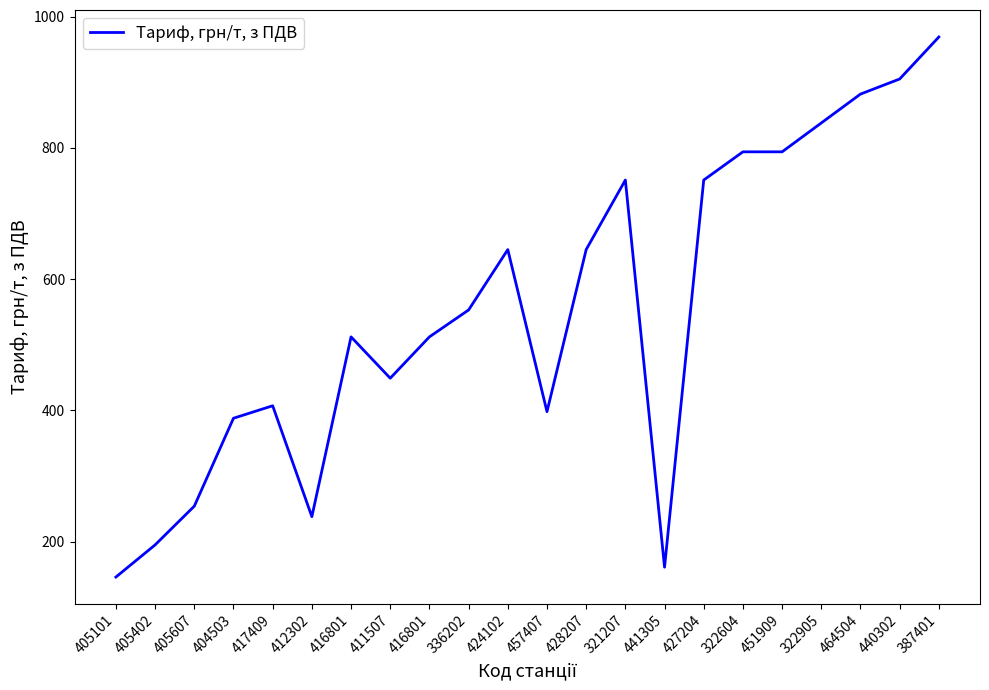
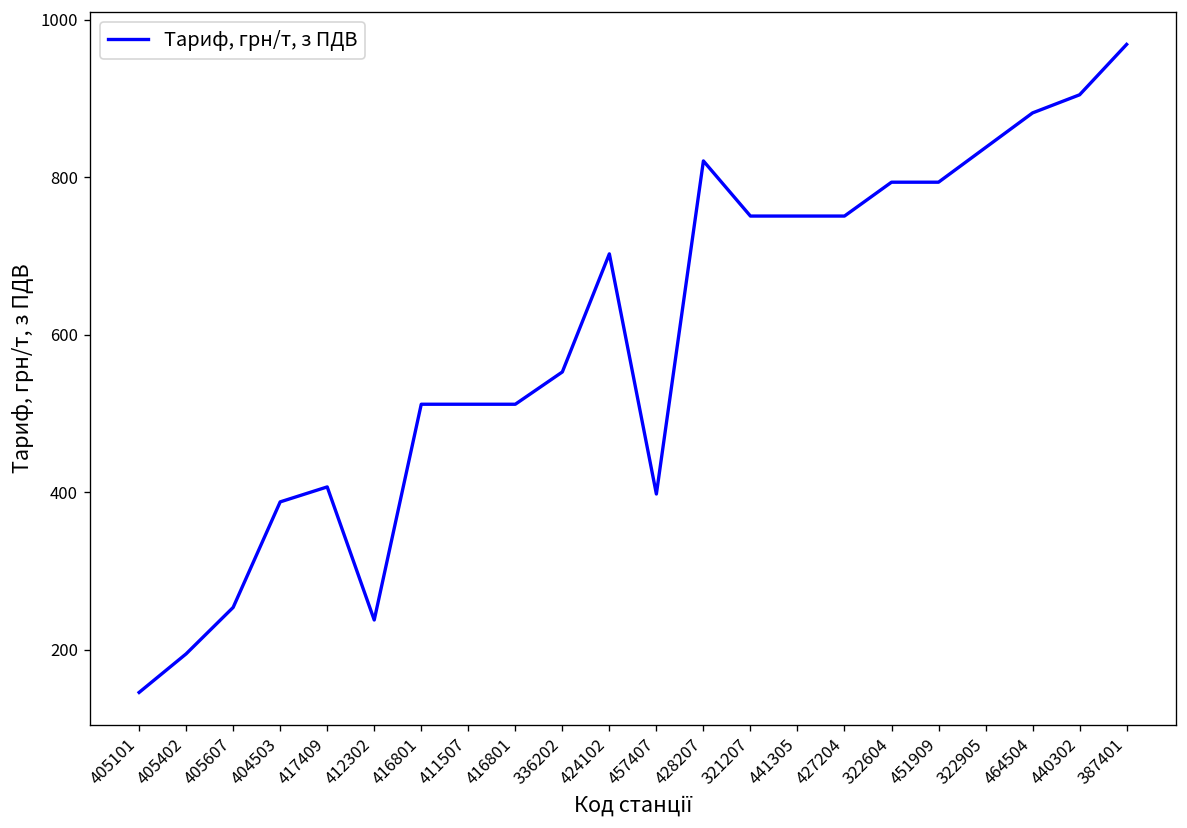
411507: 450 -> 510
424102: 650 -> 700
428207: 650 -> 820
441305: 160 -> 750
